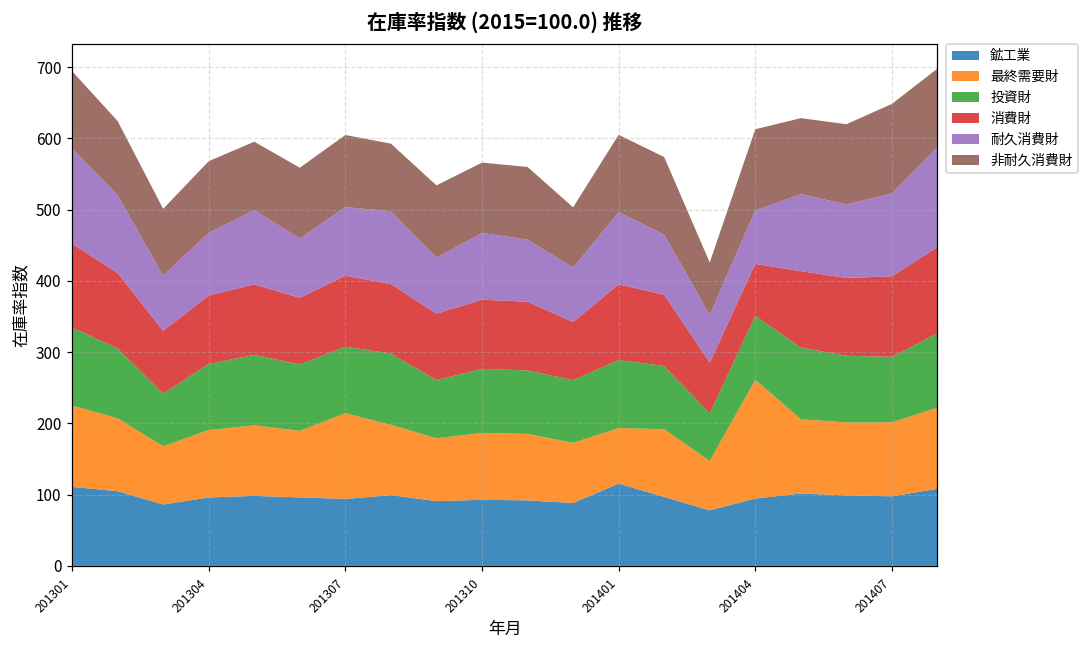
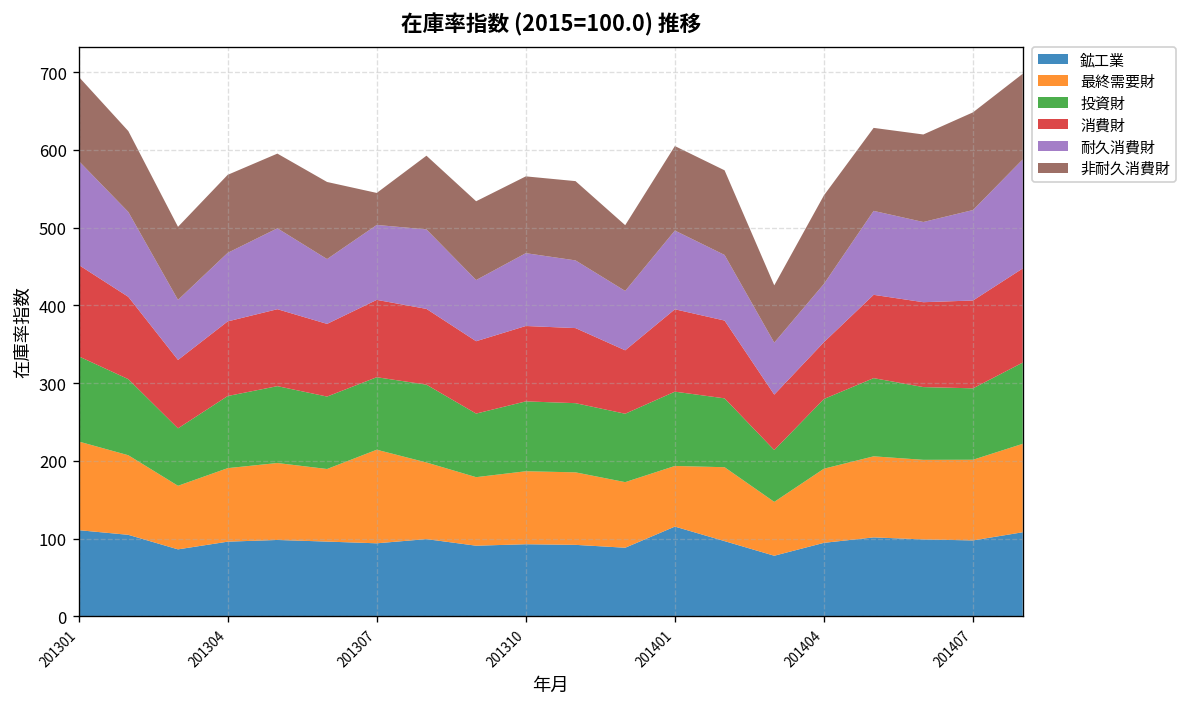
非耐久消費財, 201307: 100 -> 40
最終需要財, 201404: 170 -> 100
